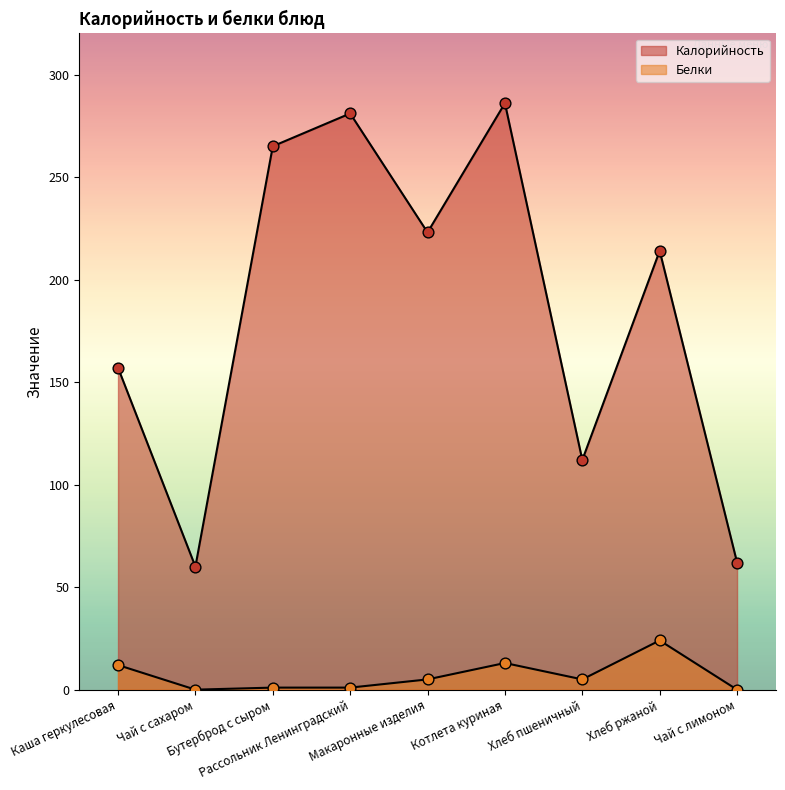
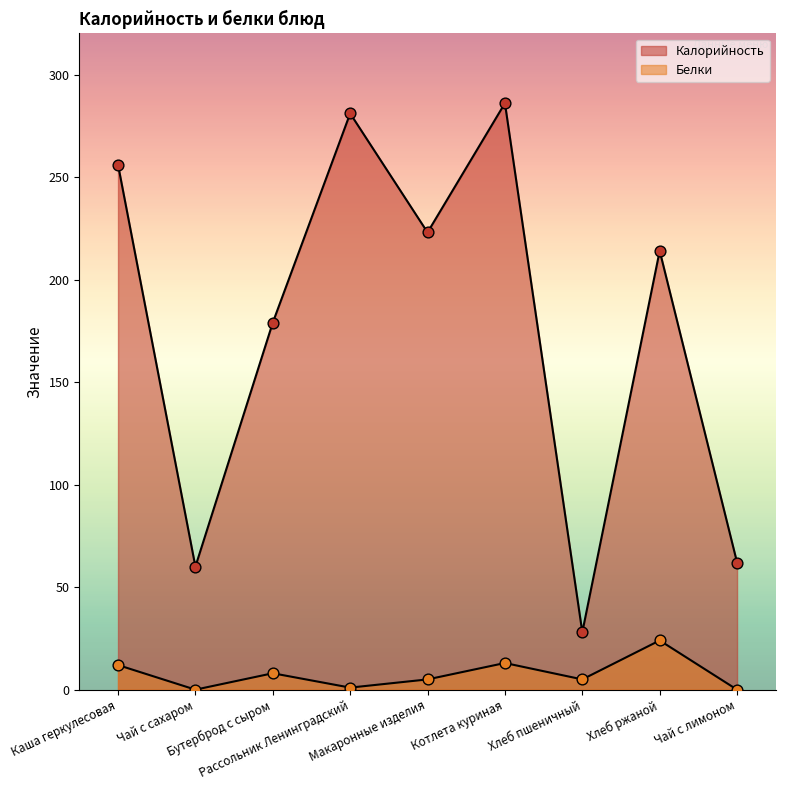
Калорийность, Каша геркулесовая: 157 -> 256
Калорийность, Бутерброд с сыром: 265 -> 179
Белки, Бутерброд с сыром: 1 -> 8
Калорийность, Хлеб пшеничный: 112 -> 28
